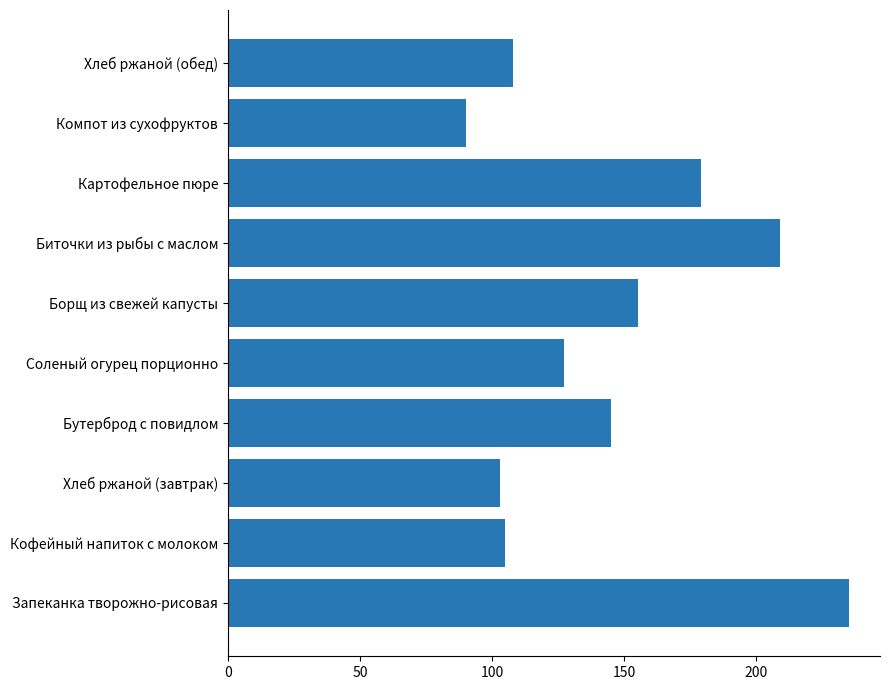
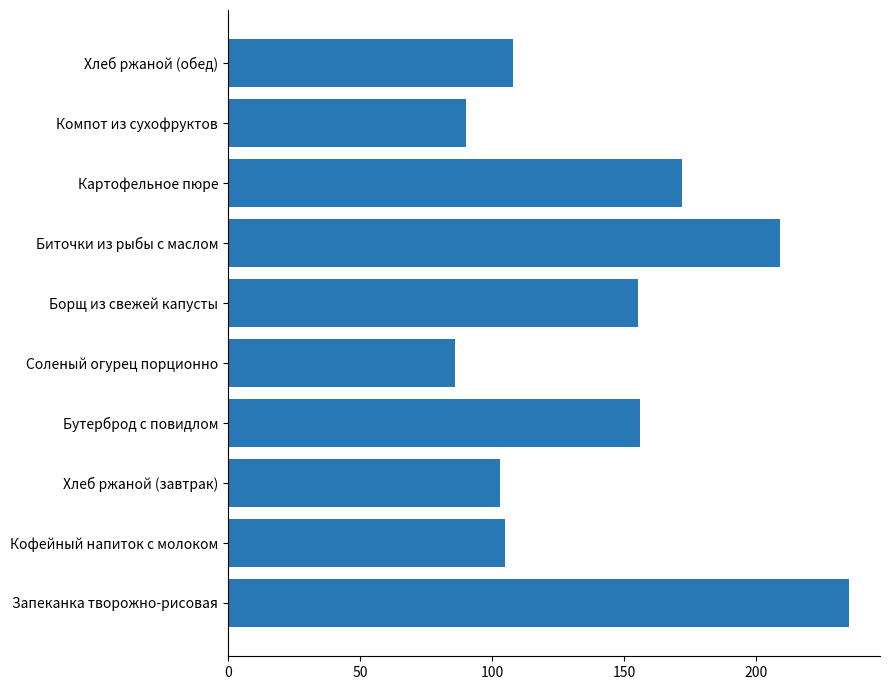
Картофельное пюре: 179 -> 172
Соленый огурец порционно: 127 -> 86
Бутерброд с повидлом: 145 -> 156
